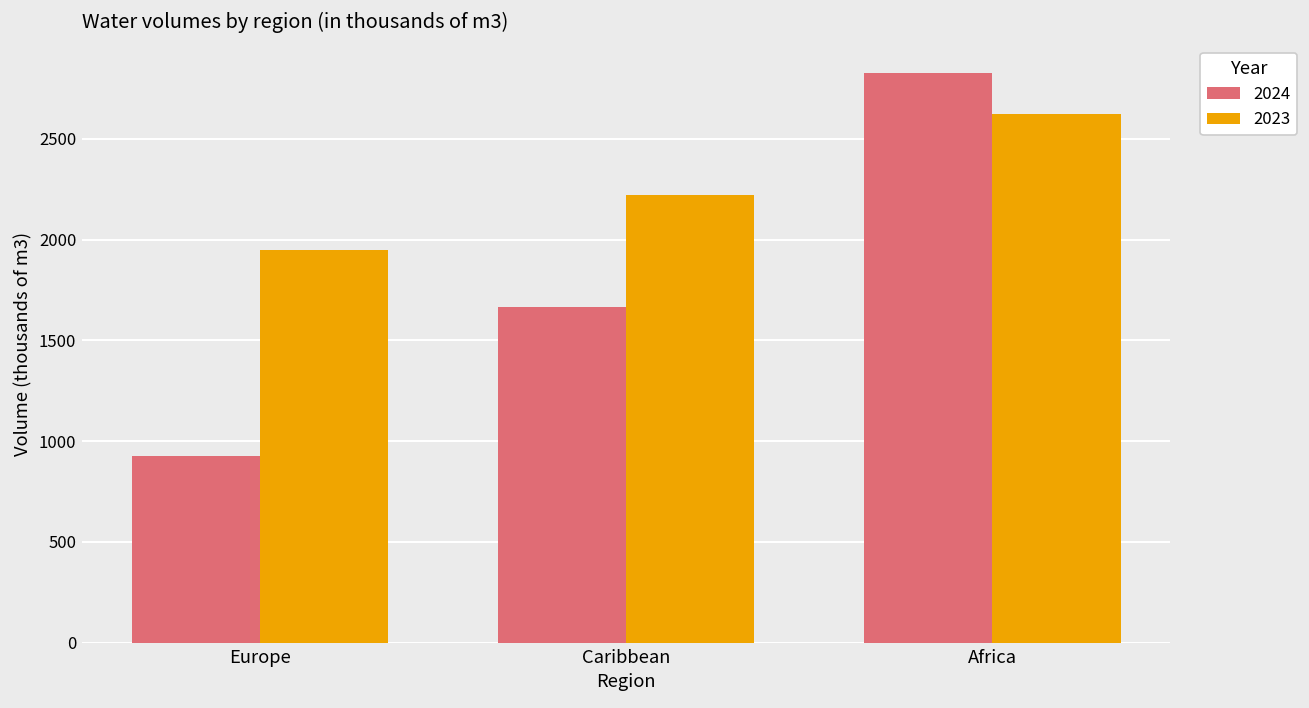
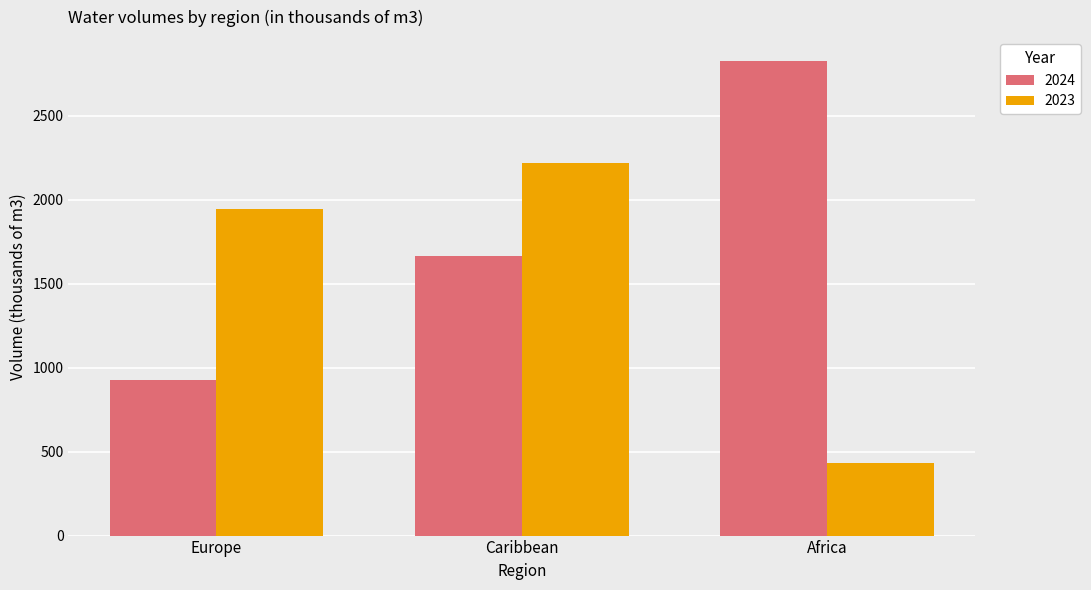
2023, Africa: 2620 -> 430
